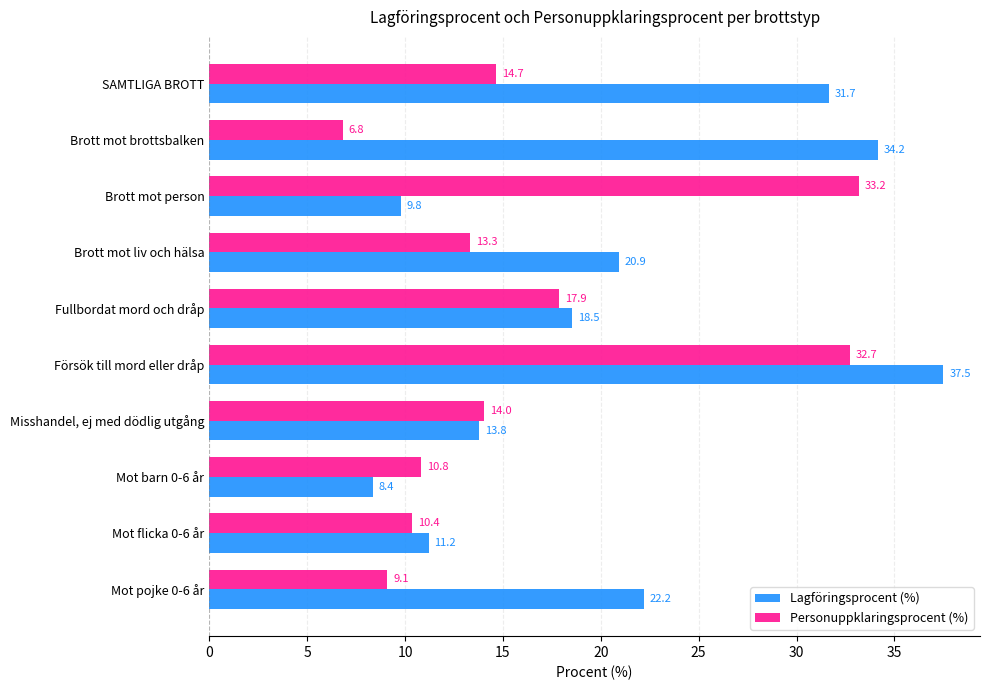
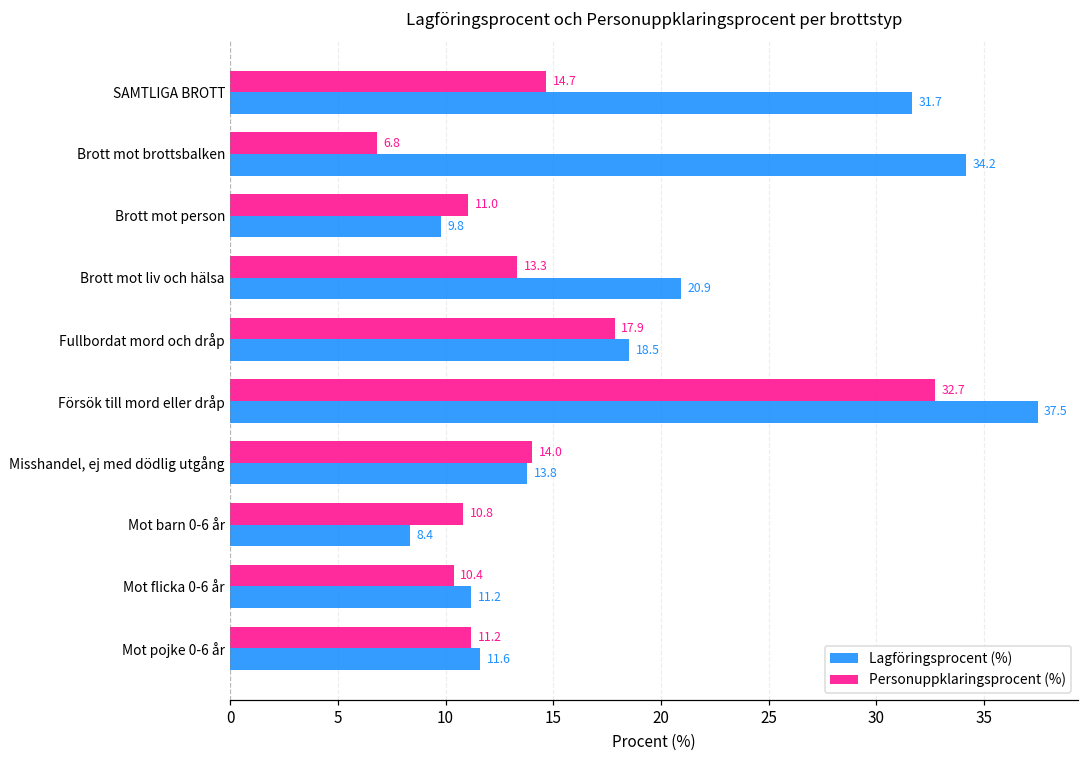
Personuppklaringsprocent (%), Brott mot person: 33.2 -> 11.0
Personuppklaringsprocent (%), Mot pojke 0-6 år: 9.1 -> 11.2
Lagföringsprocent (%), Mot pojke 0-6 år: 22.2 -> 11.6
